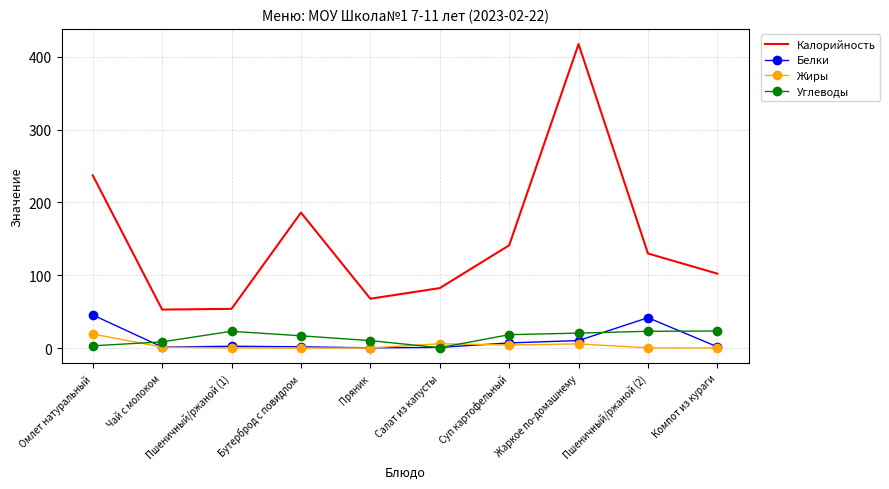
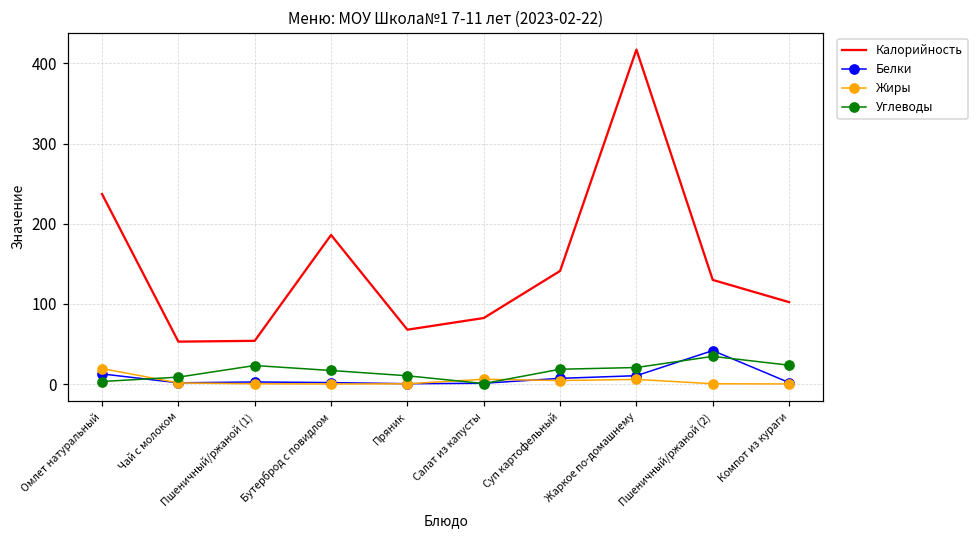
Белки, Омлет натуральный: 50 -> 10
Углеводы, Пшеничный/ржаной (2): 20 -> 30
